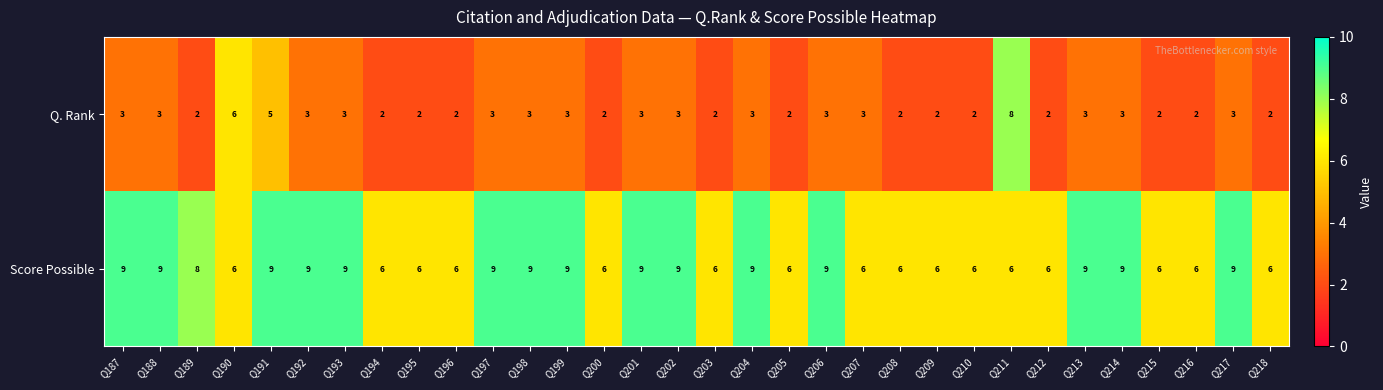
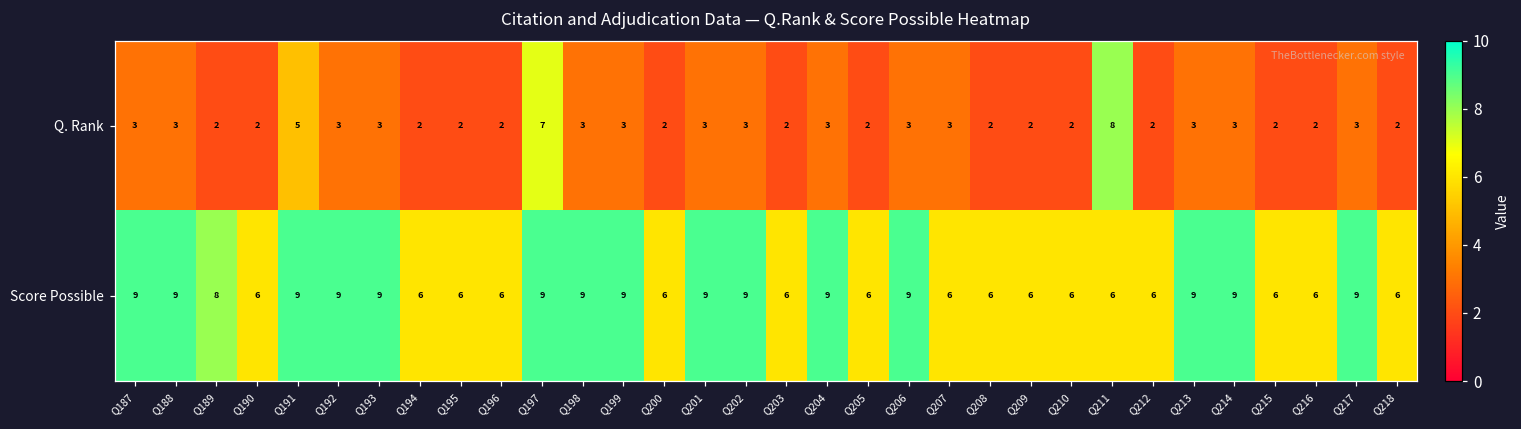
Q. Rank, Q190: 6 -> 2
Q. Rank, Q197: 3 -> 7
